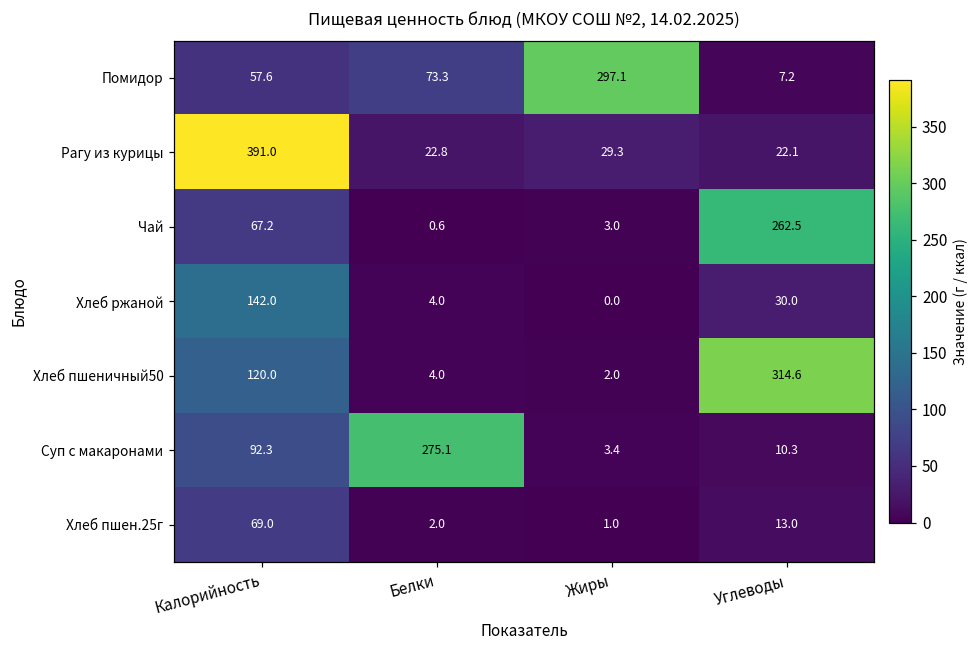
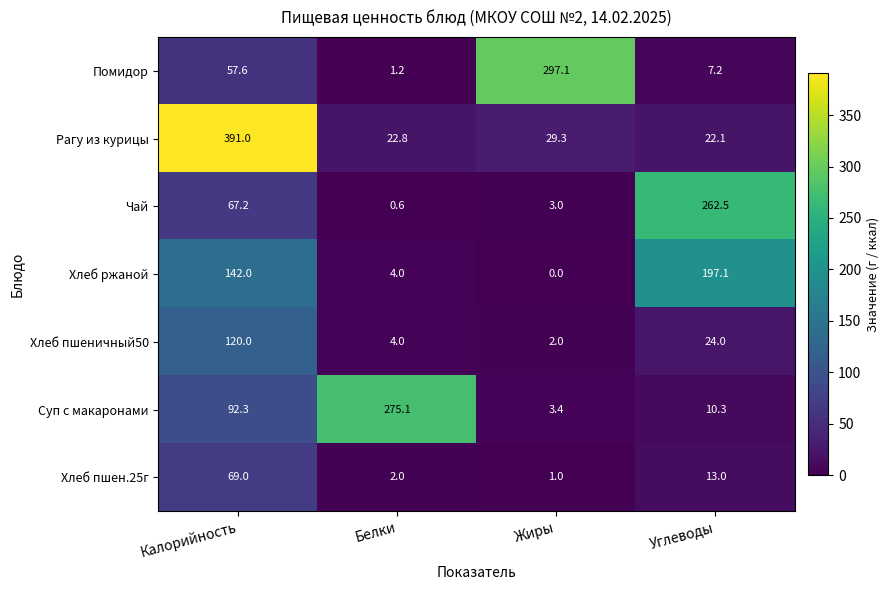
Помидор, Белки: 73.3 -> 1.2
Хлеб ржаной, Углеводы: 30.0 -> 197.1
Хлеб пшеничный50, Углеводы: 314.6 -> 24.0
